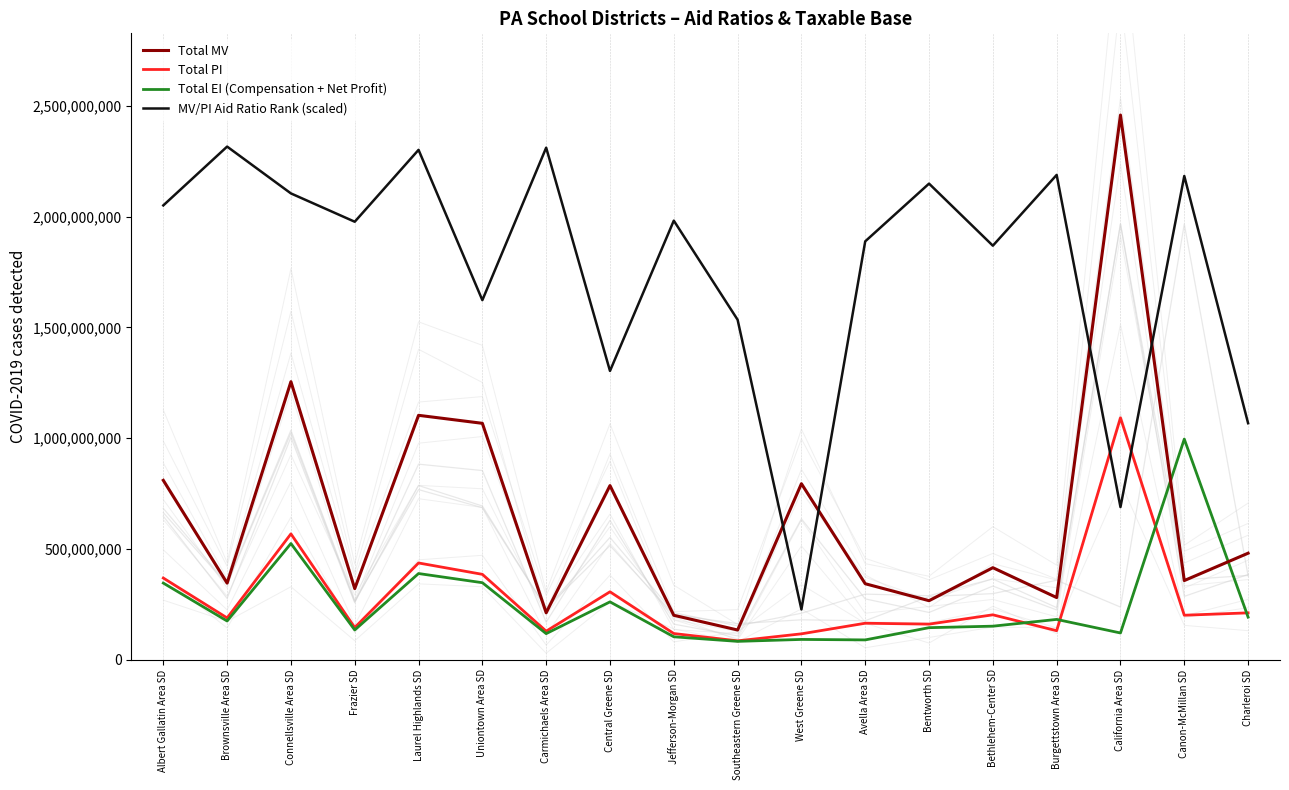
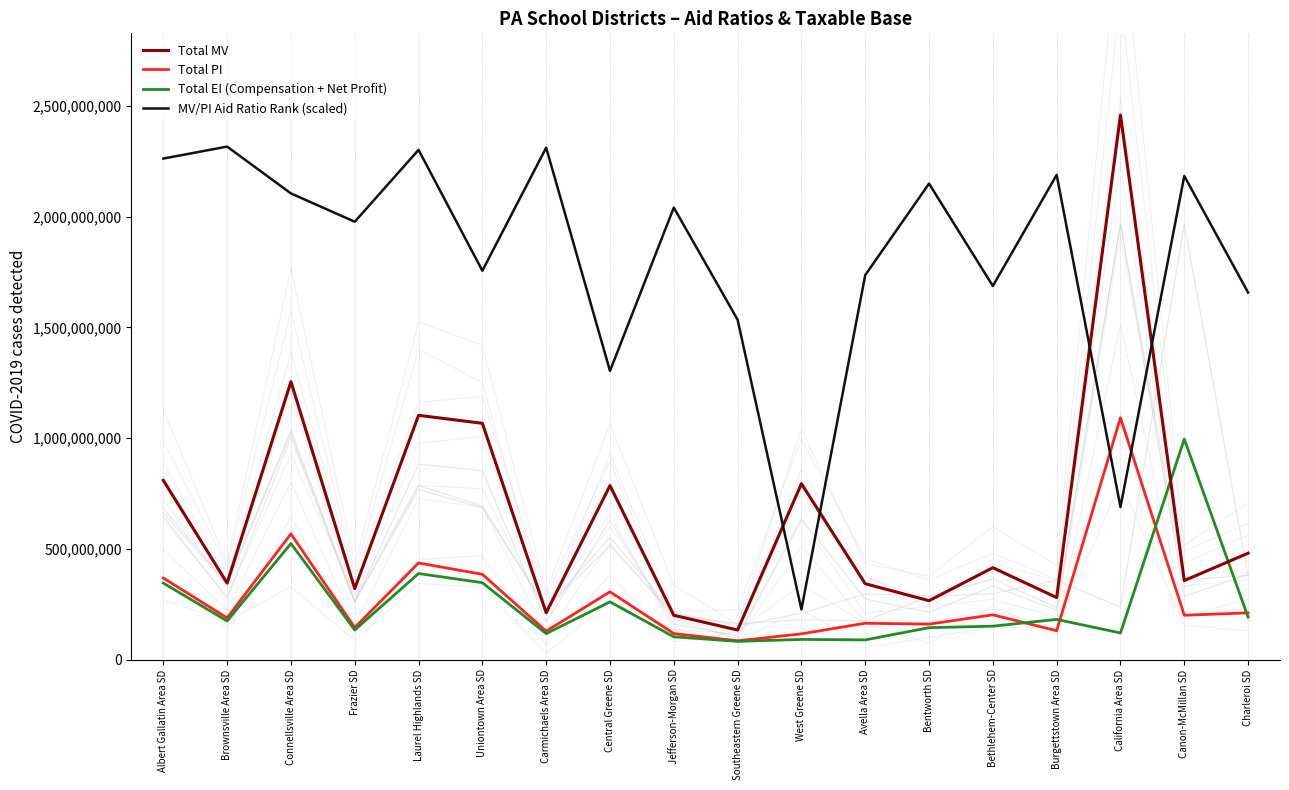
MV/PI Aid Ratio Rank (scaled), Albert Gallatin Area SD: 2,050,000,000 -> 2,260,000,000
MV/PI Aid Ratio Rank (scaled), Uniontown Area SD: 1,620,000,000 -> 1,760,000,000
MV/PI Aid Ratio Rank (scaled), Jefferson-Morgan SD: 1,980,000,000 -> 2,040,000,000
MV/PI Aid Ratio Rank (scaled), Avella Area SD: 1,890,000,000 -> 1,740,000,000
MV/PI Aid Ratio Rank (scaled), Bethlehem-Center SD: 1,870,000,000 -> 1,690,000,000
MV/PI Aid Ratio Rank (scaled), Charleroi SD: 1,070,000,000 -> 1,660,000,000
